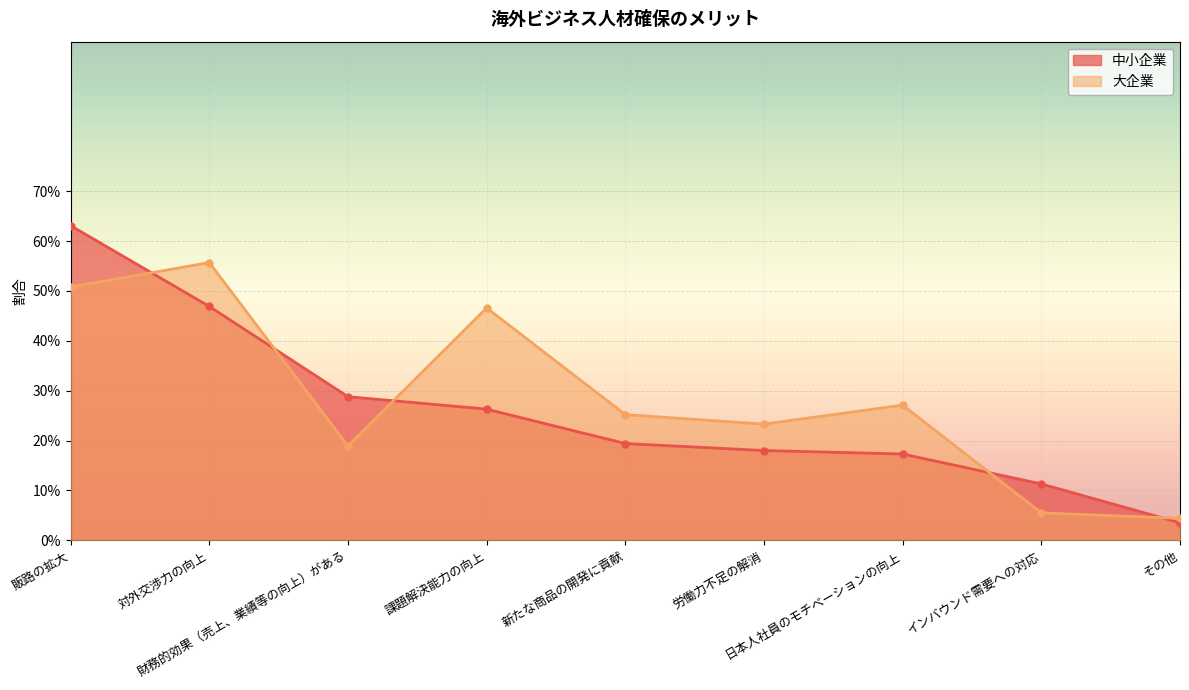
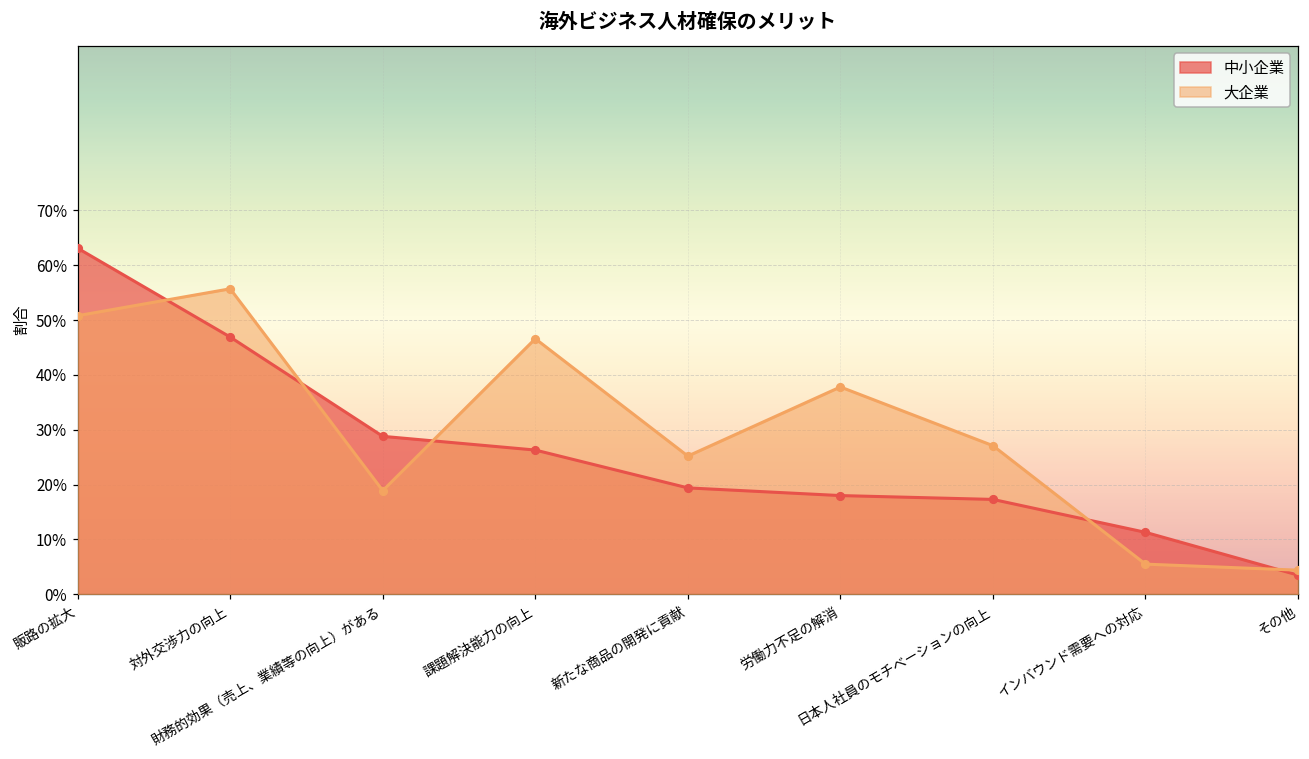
大企業, 労働力不足の解消: 23% -> 38%
